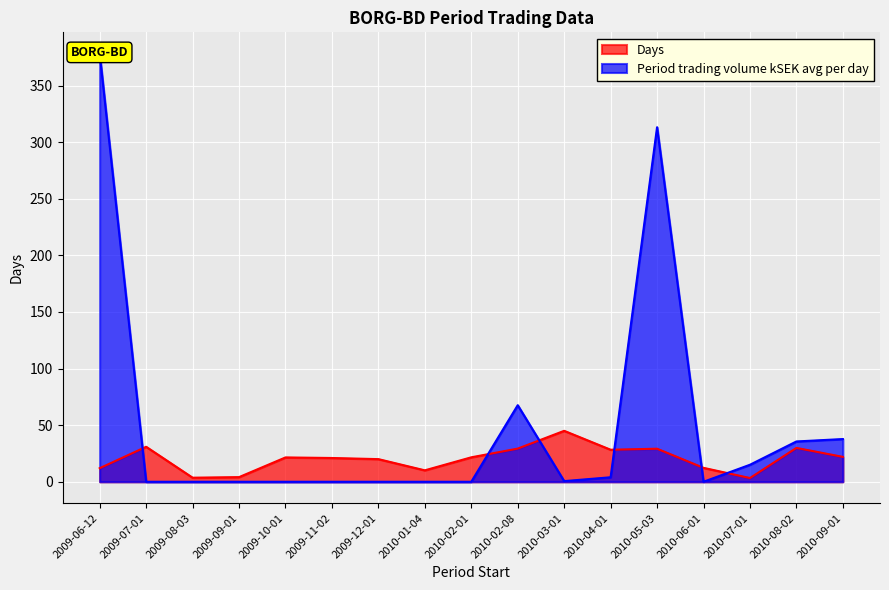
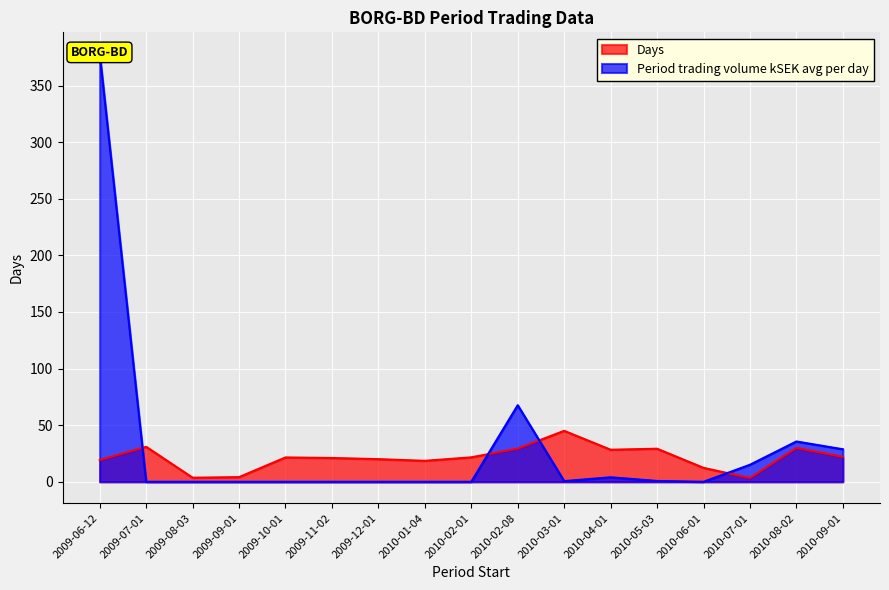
Days, 2009-06-12: 12 -> 19
Days, 2010-01-04: 10 -> 19
Period trading volume kSEK avg per day, 2010-05-03: 313 -> 1
Period trading volume kSEK avg per day, 2010-09-01: 38 -> 29
